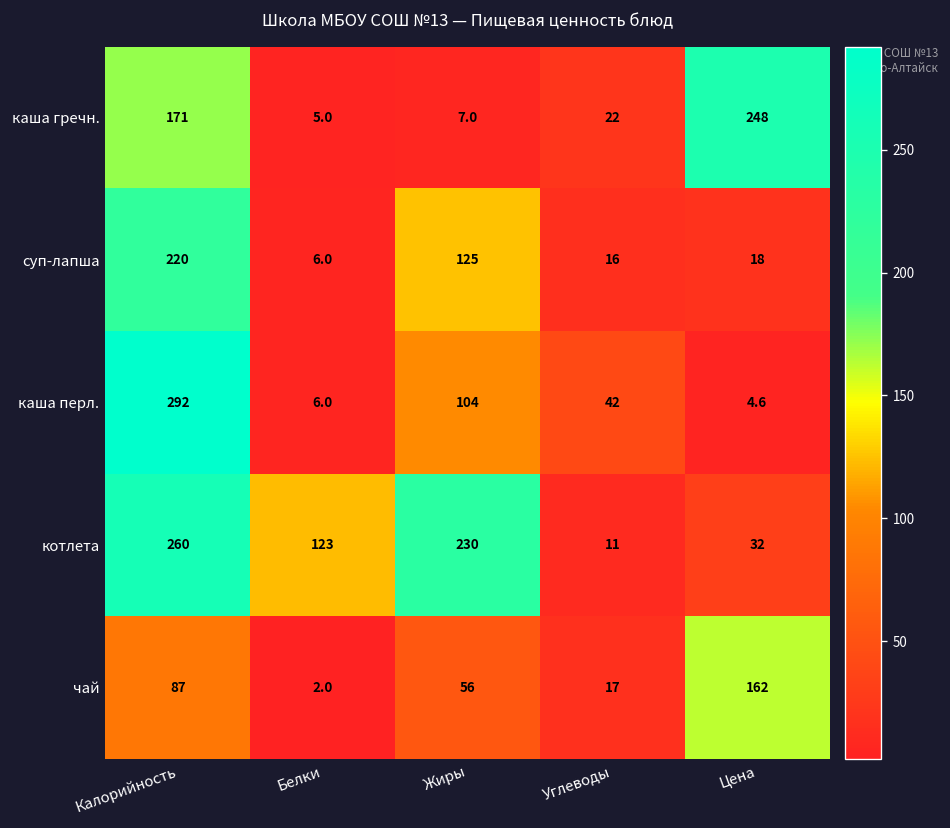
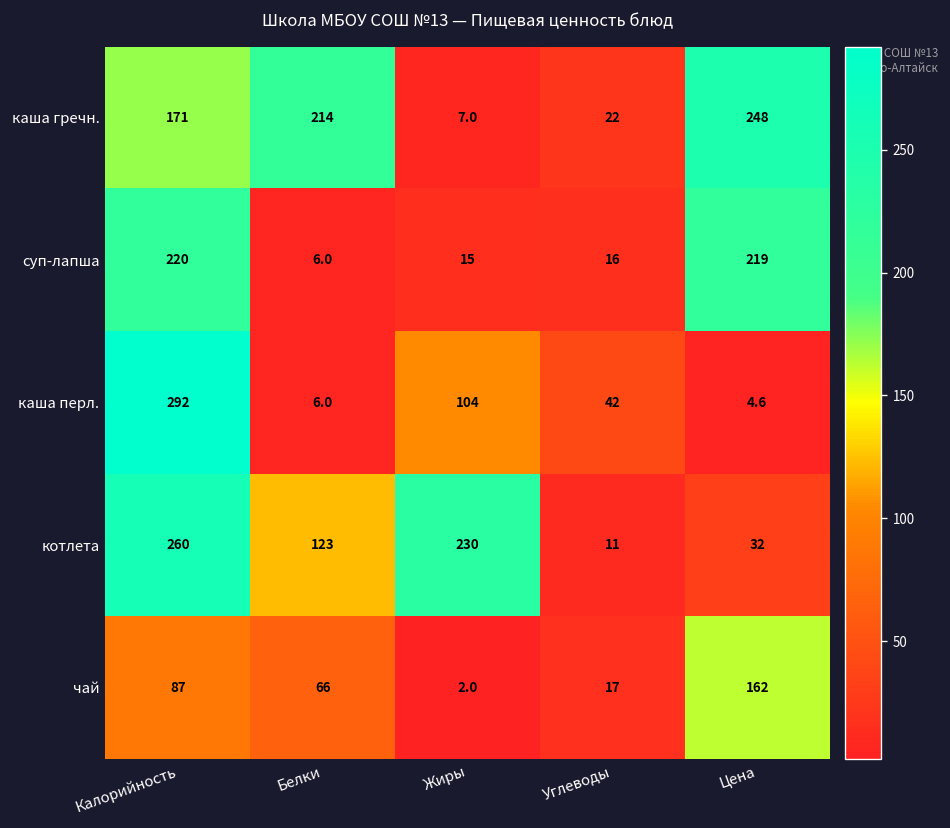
каша гречн., Белки: 5.0 -> 214
суп-лапша, Жиры: 125 -> 15
суп-лапша, Цена: 18 -> 219
чай, Белки: 2.0 -> 66
чай, Жиры: 56 -> 2.0
